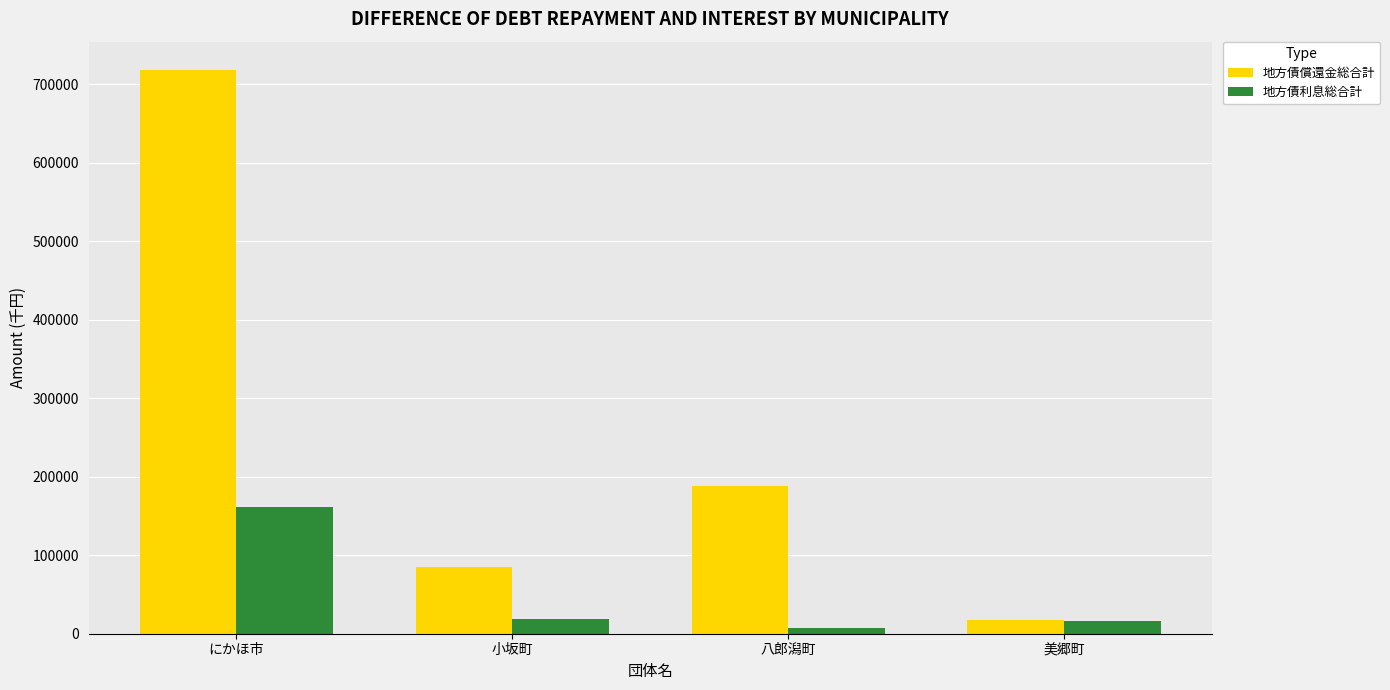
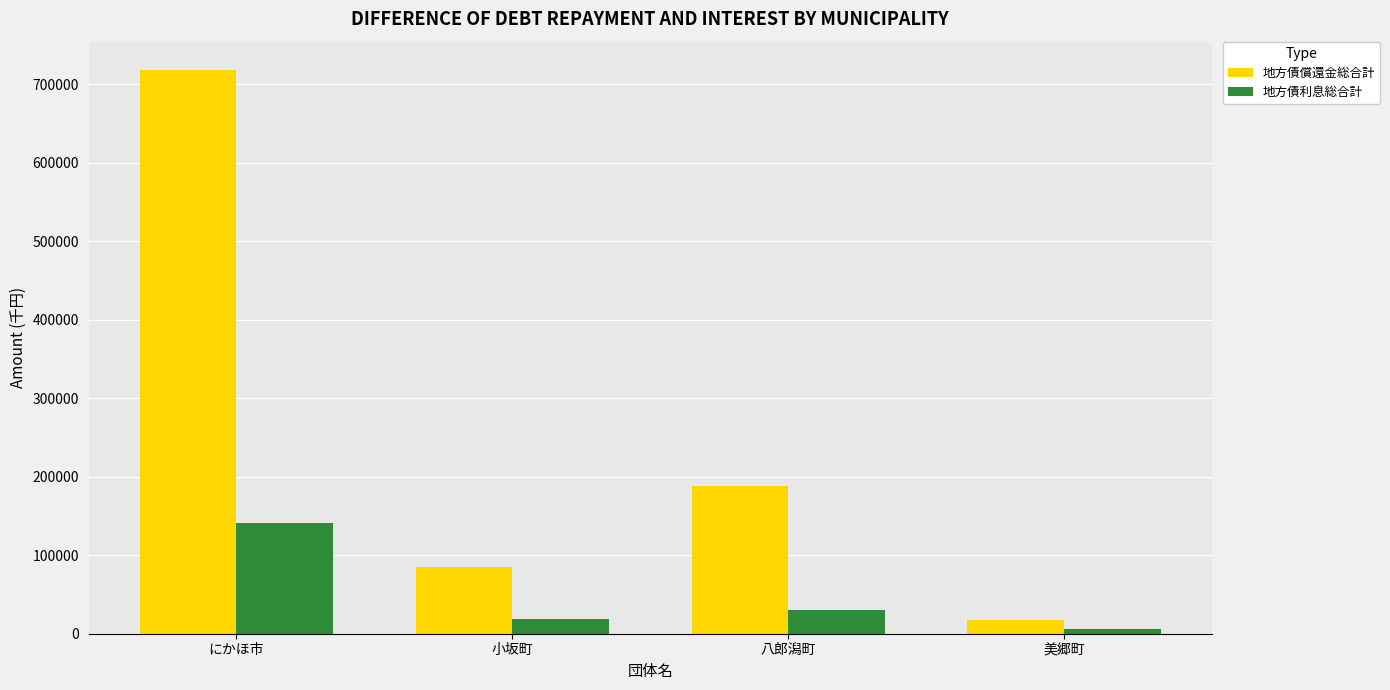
地方債利息総合計, にかほ市: 160000 -> 140000
地方債利息総合計, 八郎潟町: 10000 -> 30000
地方債利息総合計, 美郷町: 20000 -> 10000
